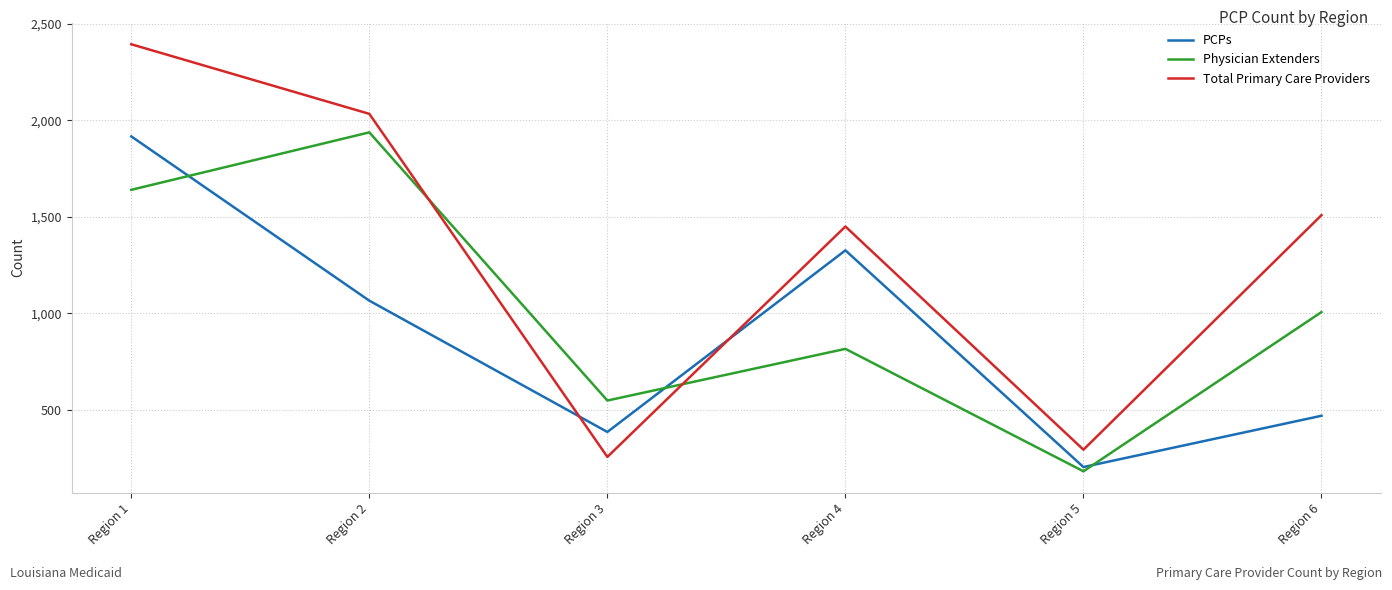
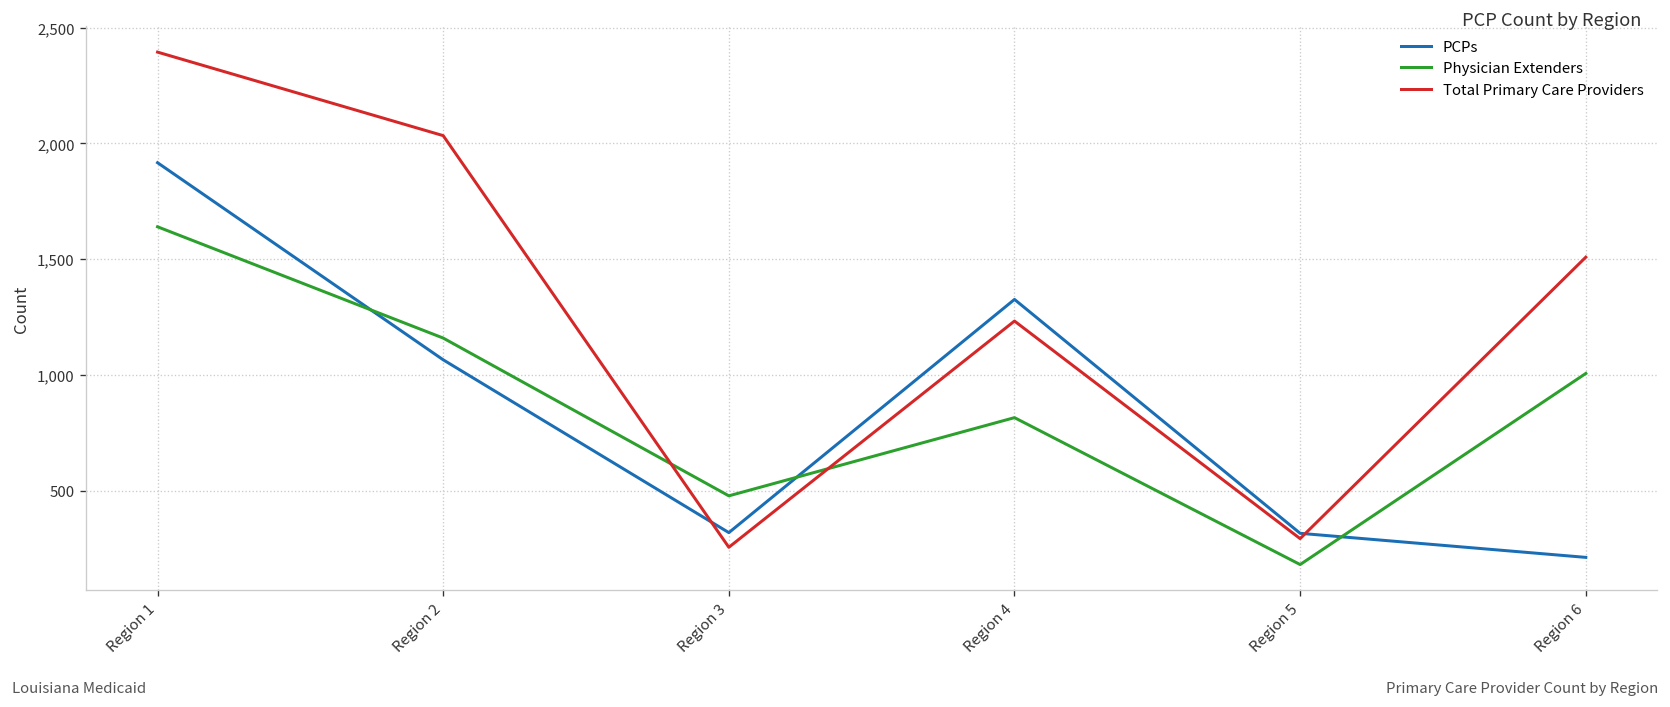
Physician Extenders, Region 2: 1,940 -> 1,160
PCPs, Region 3: 380 -> 320
Physician Extenders, Region 3: 550 -> 480
Total Primary Care Providers, Region 4: 1,450 -> 1,230
PCPs, Region 5: 200 -> 320
PCPs, Region 6: 470 -> 210
